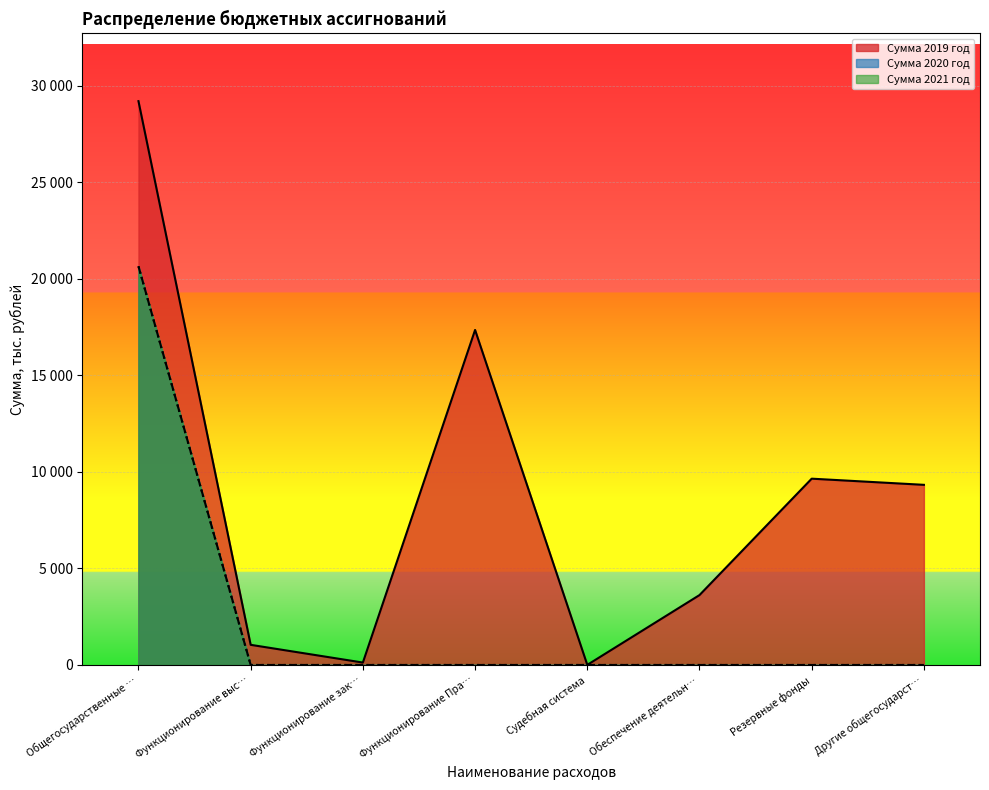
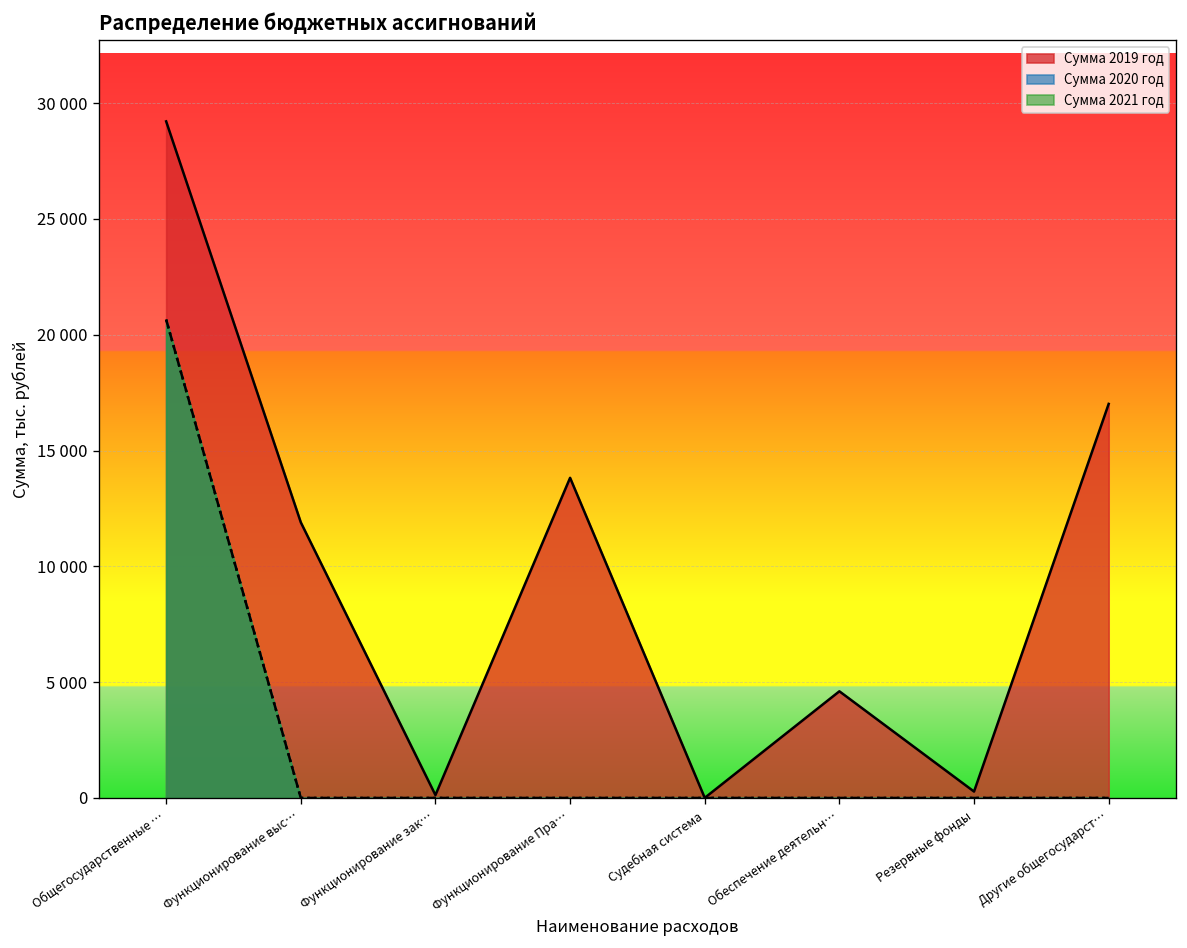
Сумма 2019 год, Функционирование выс…: 1000 -> 11900
Сумма 2019 год, Функционирование Пра…: 17400 -> 13800
Сумма 2019 год, Обеспечение деятельн…: 3600 -> 4600
Сумма 2019 год, Резервные фонды: 9700 -> 300
Сумма 2019 год, Другие общегосударст…: 9300 -> 17000
